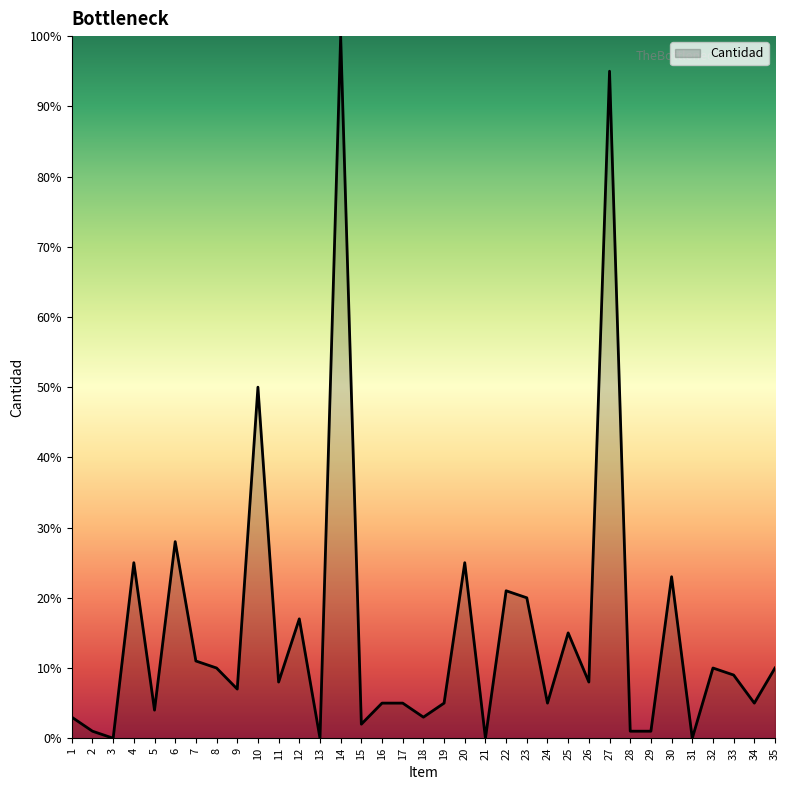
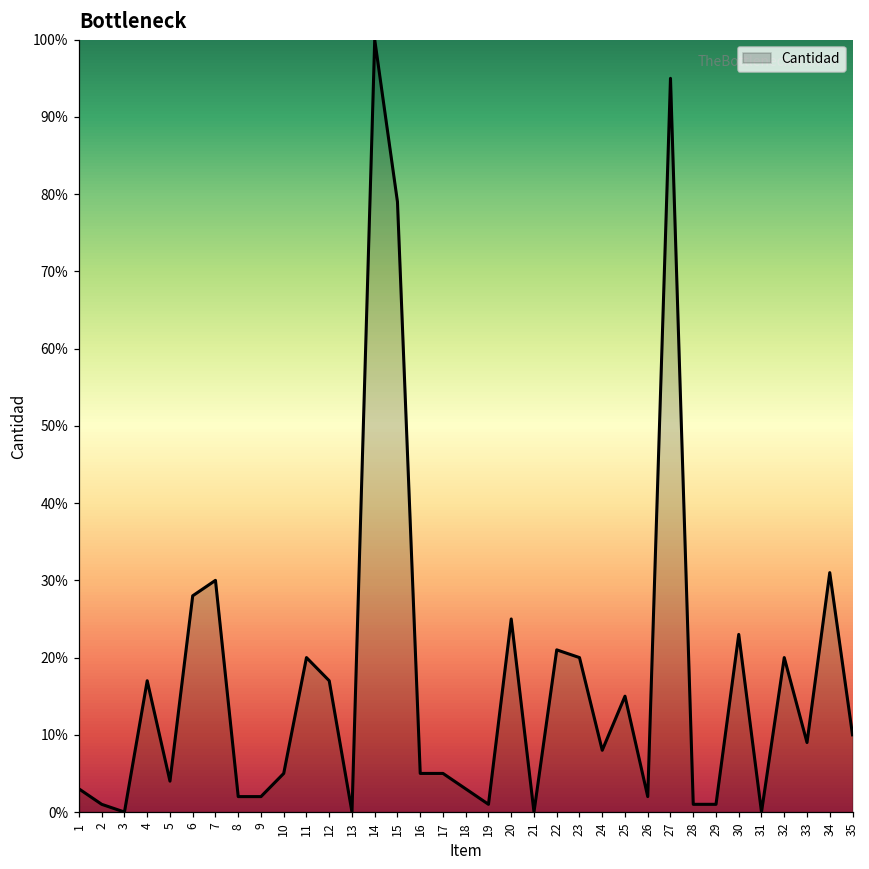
4: 25% -> 17%
7: 11% -> 30%
8: 10% -> 2%
9: 7% -> 2%
10: 50% -> 5%
11: 8% -> 20%
15: 2% -> 79%
19: 5% -> 1%
24: 5% -> 8%
26: 8% -> 2%
32: 10% -> 20%
34: 5% -> 31%
